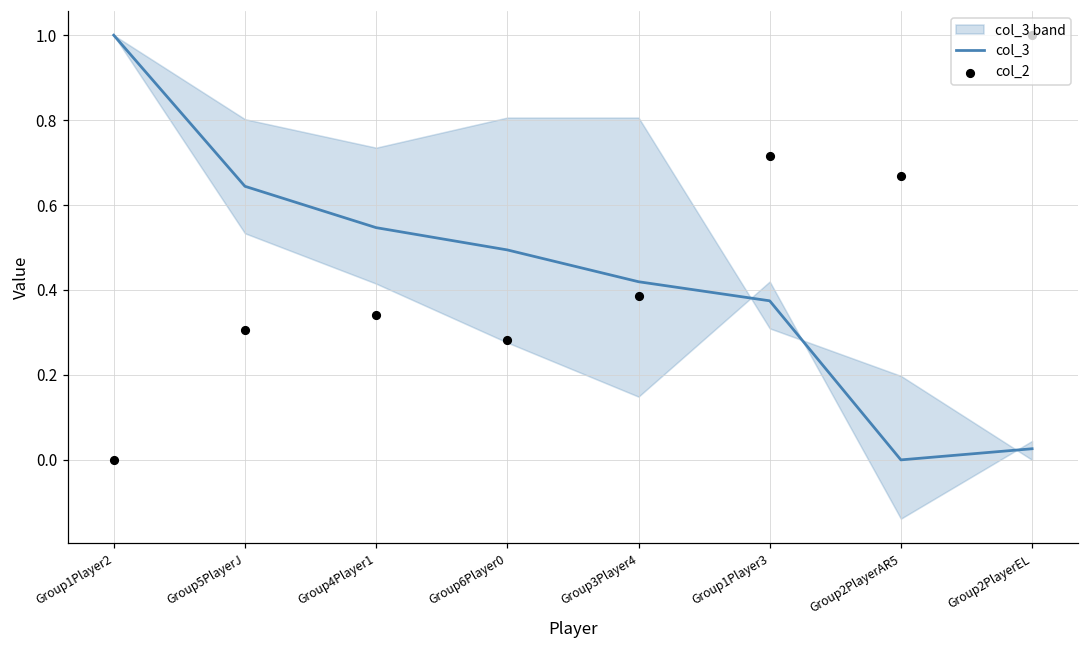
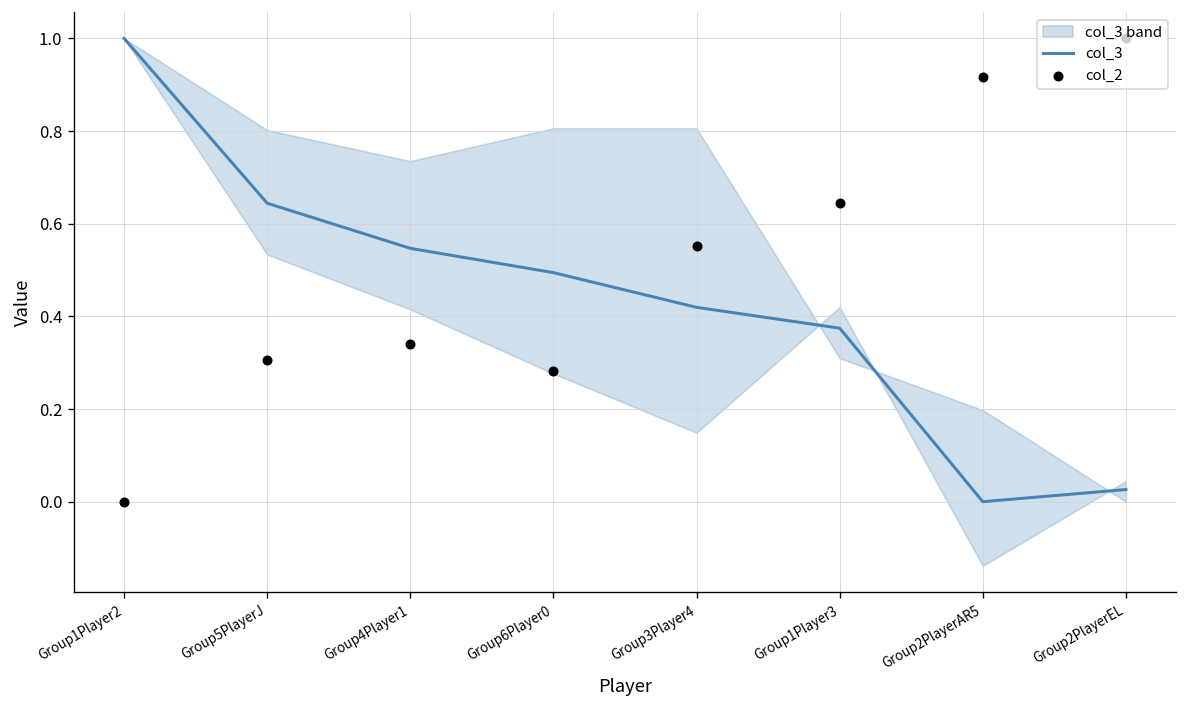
col_2, Group3Player4: 0.39 -> 0.55
col_2, Group1Player3: 0.72 -> 0.65
col_2, Group2PlayerAR5: 0.67 -> 0.92
